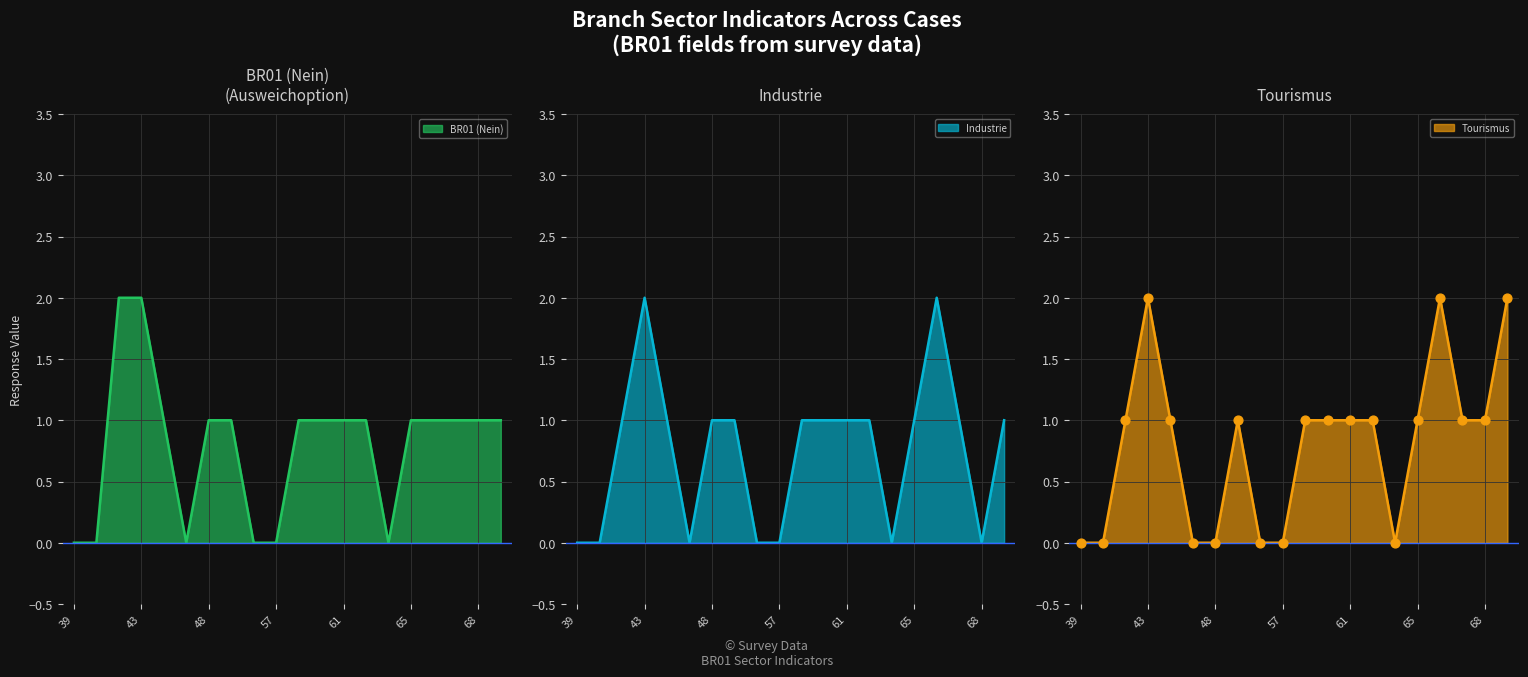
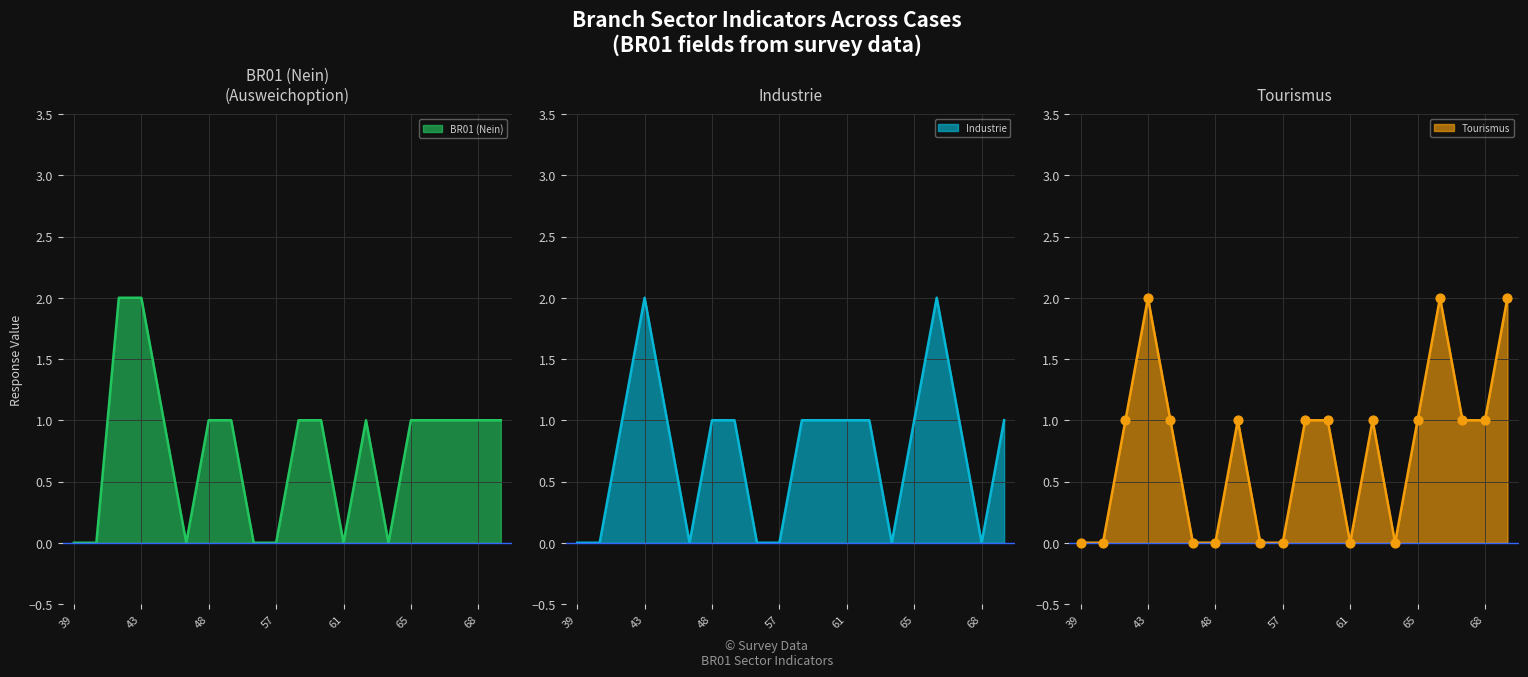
BR01 (Nein) (Ausweichoption), 61: 1 -> 0
Tourismus, 61: 1 -> 0
